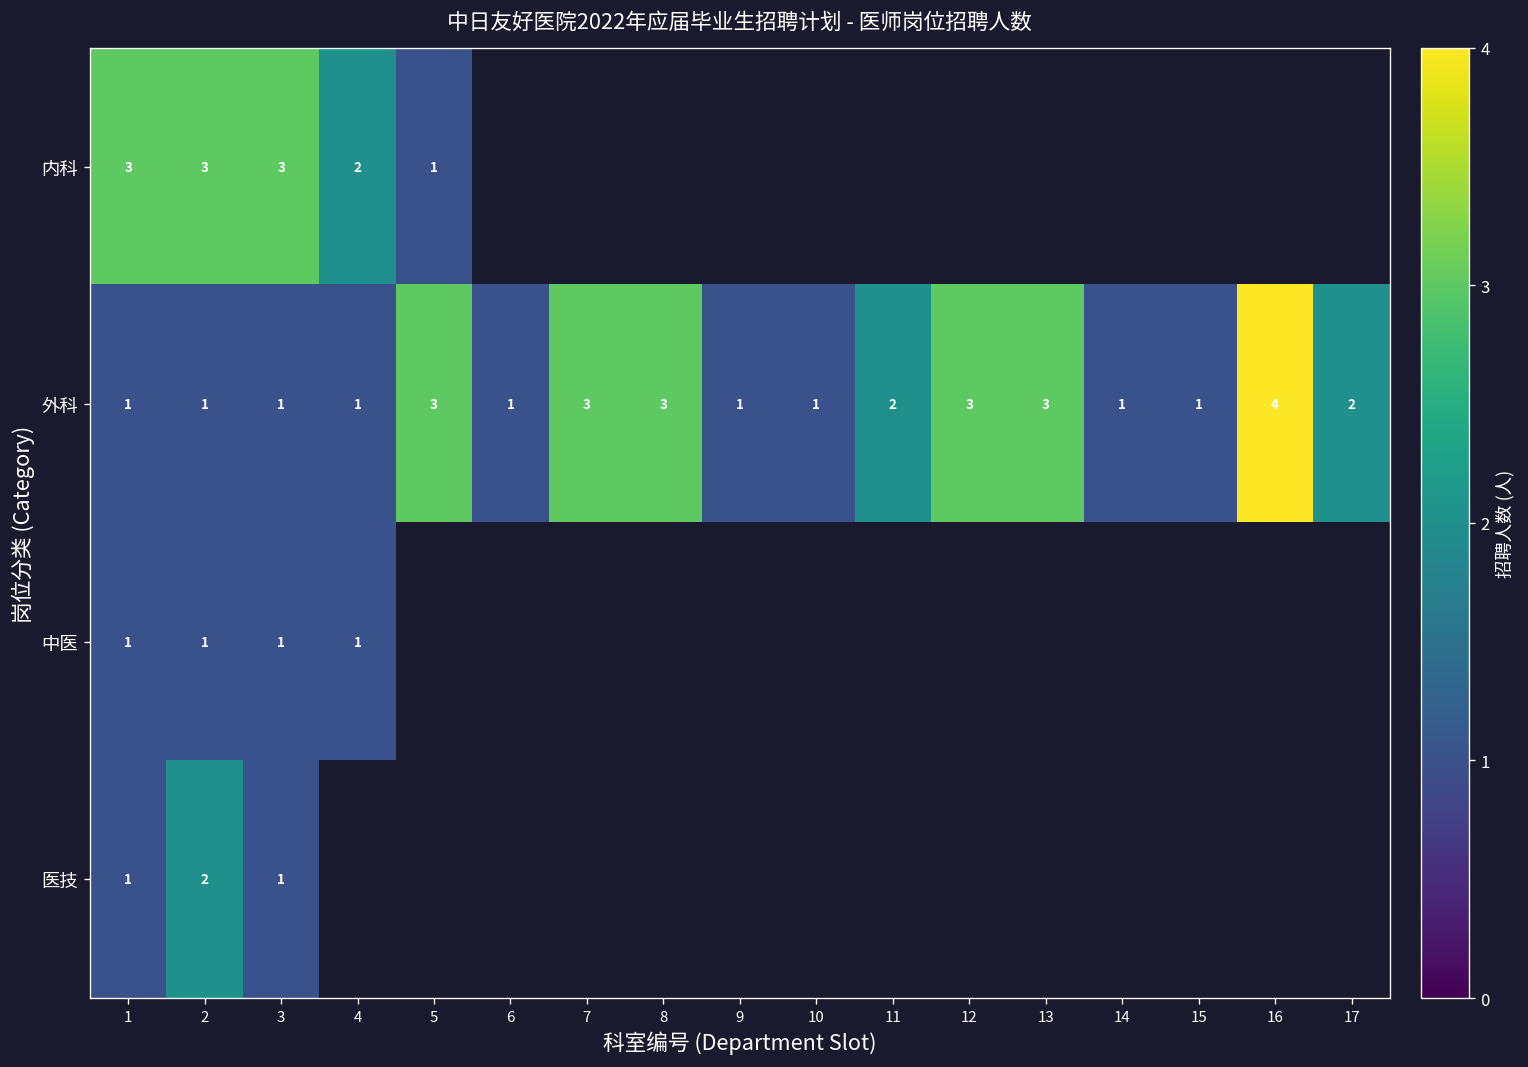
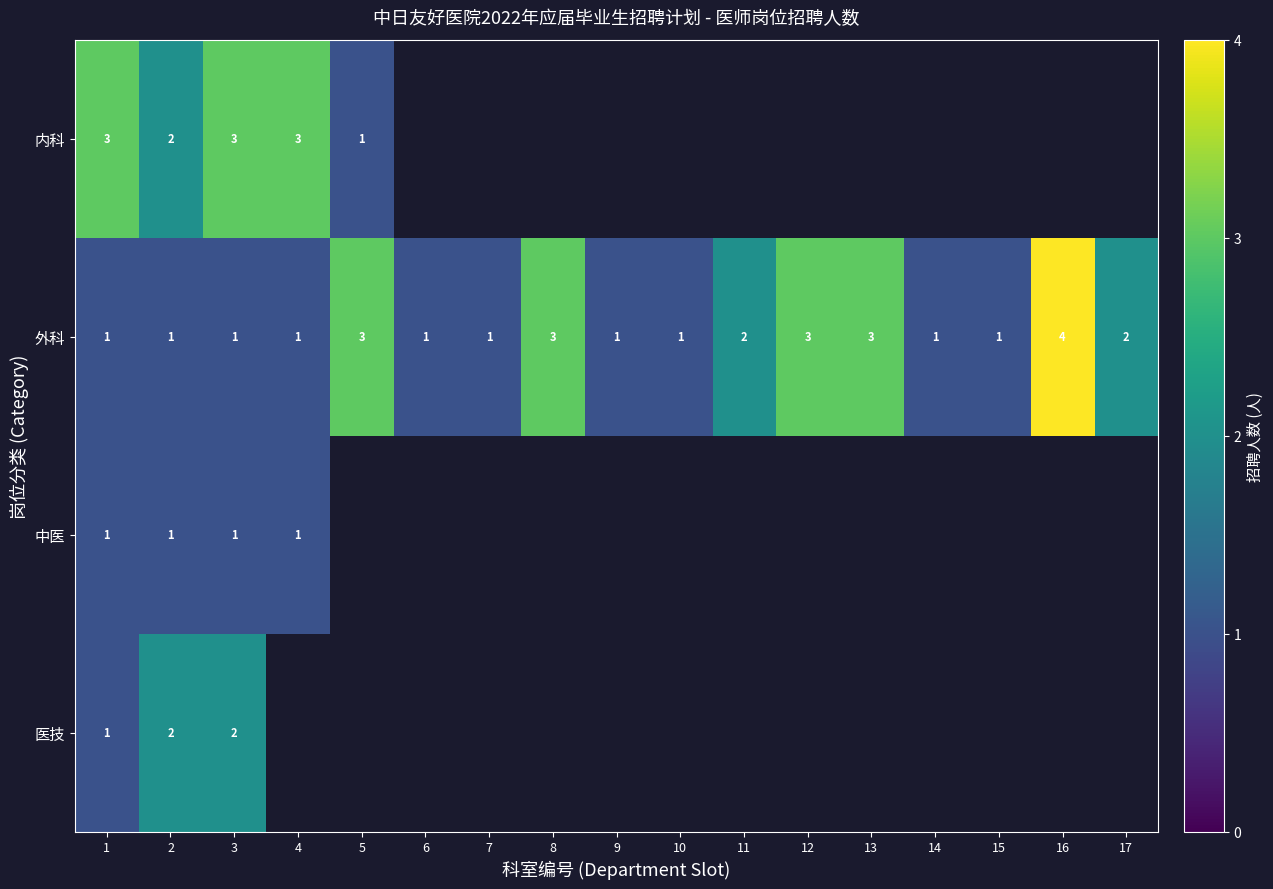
内科, 2: 3 -> 2
内科, 4: 2 -> 3
外科, 7: 3 -> 1
医技, 3: 1 -> 2
